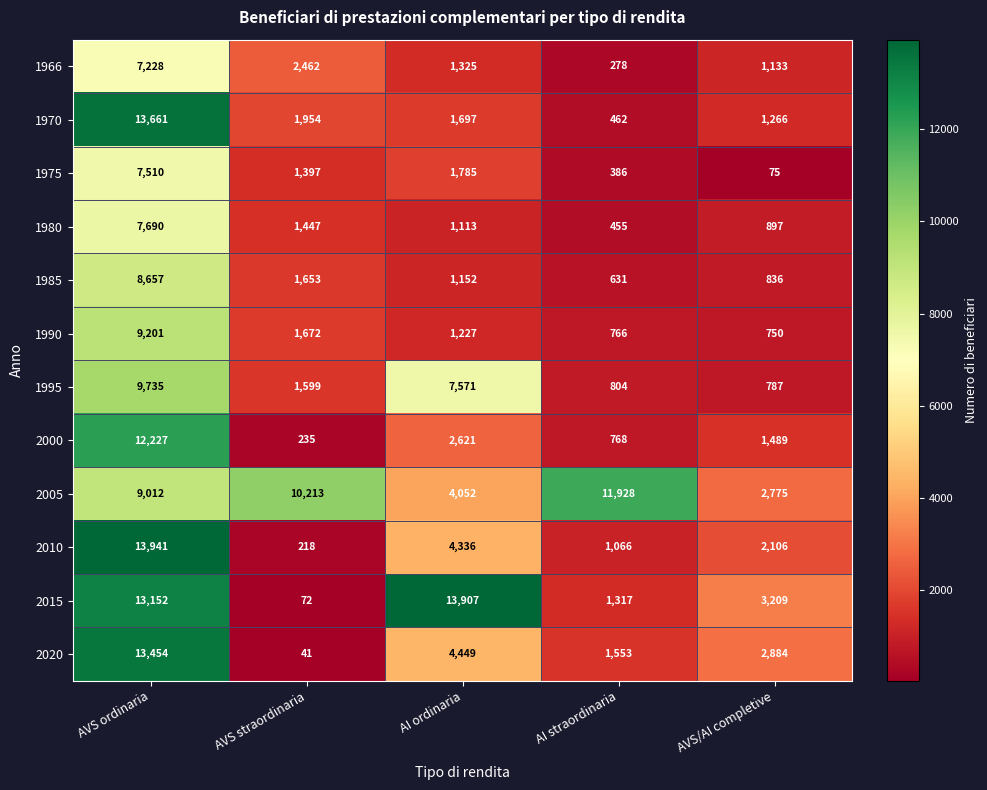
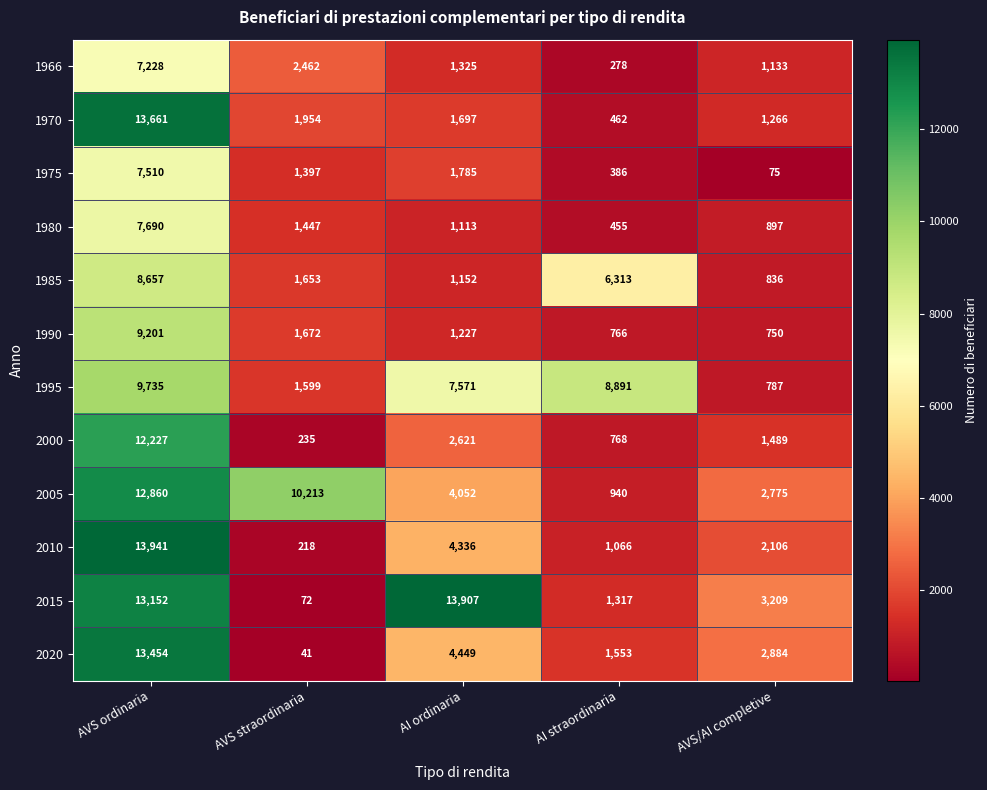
1985, AI straordinaria: 631 -> 6,313
1995, AI straordinaria: 804 -> 8,891
2005, AVS ordinaria: 9,012 -> 12,860
2005, AI straordinaria: 11,928 -> 940
